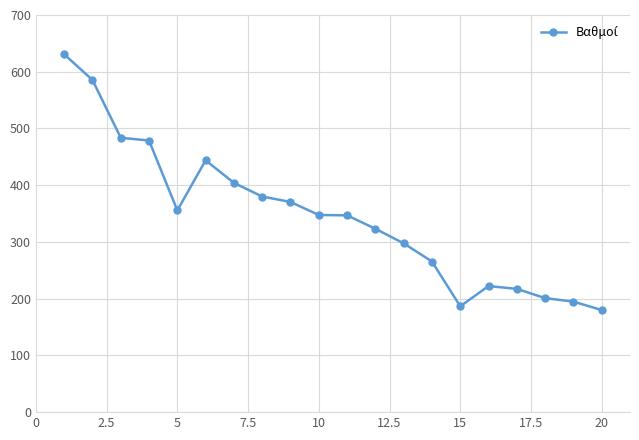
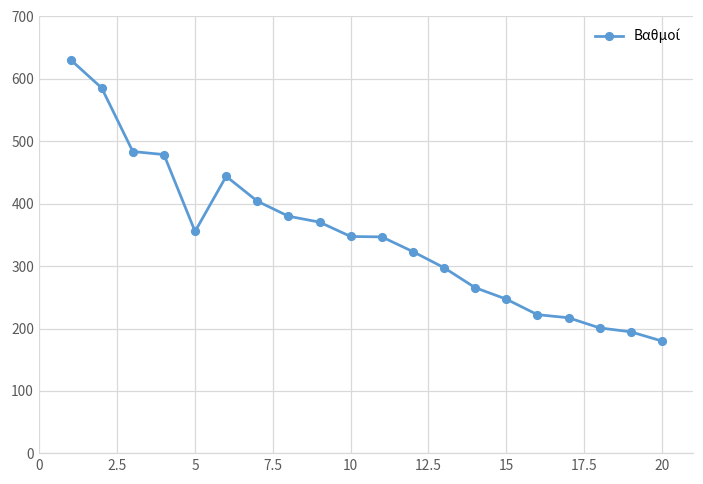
15: 190 -> 250
